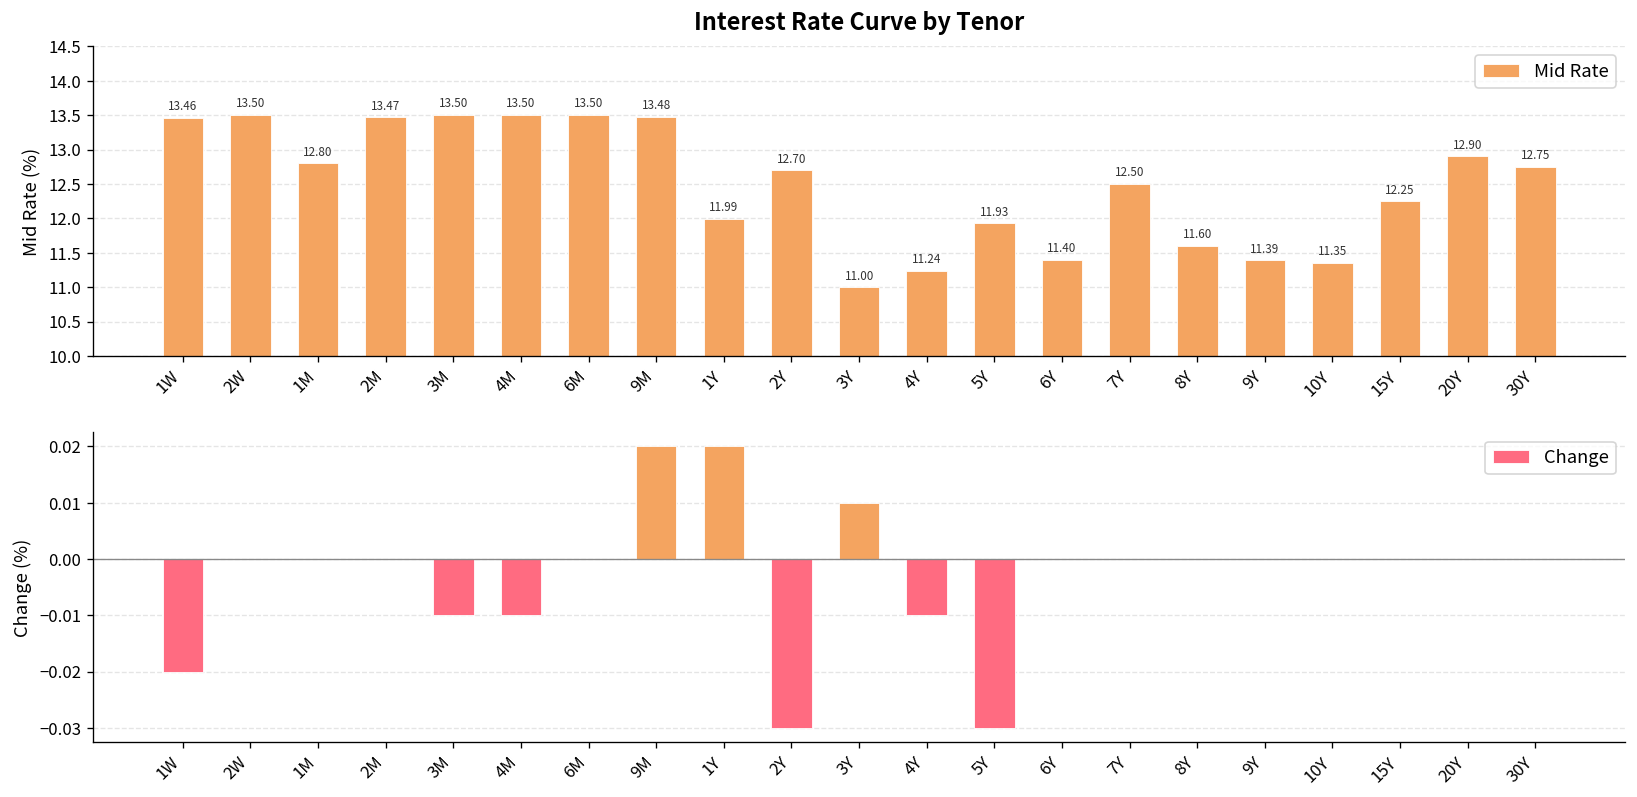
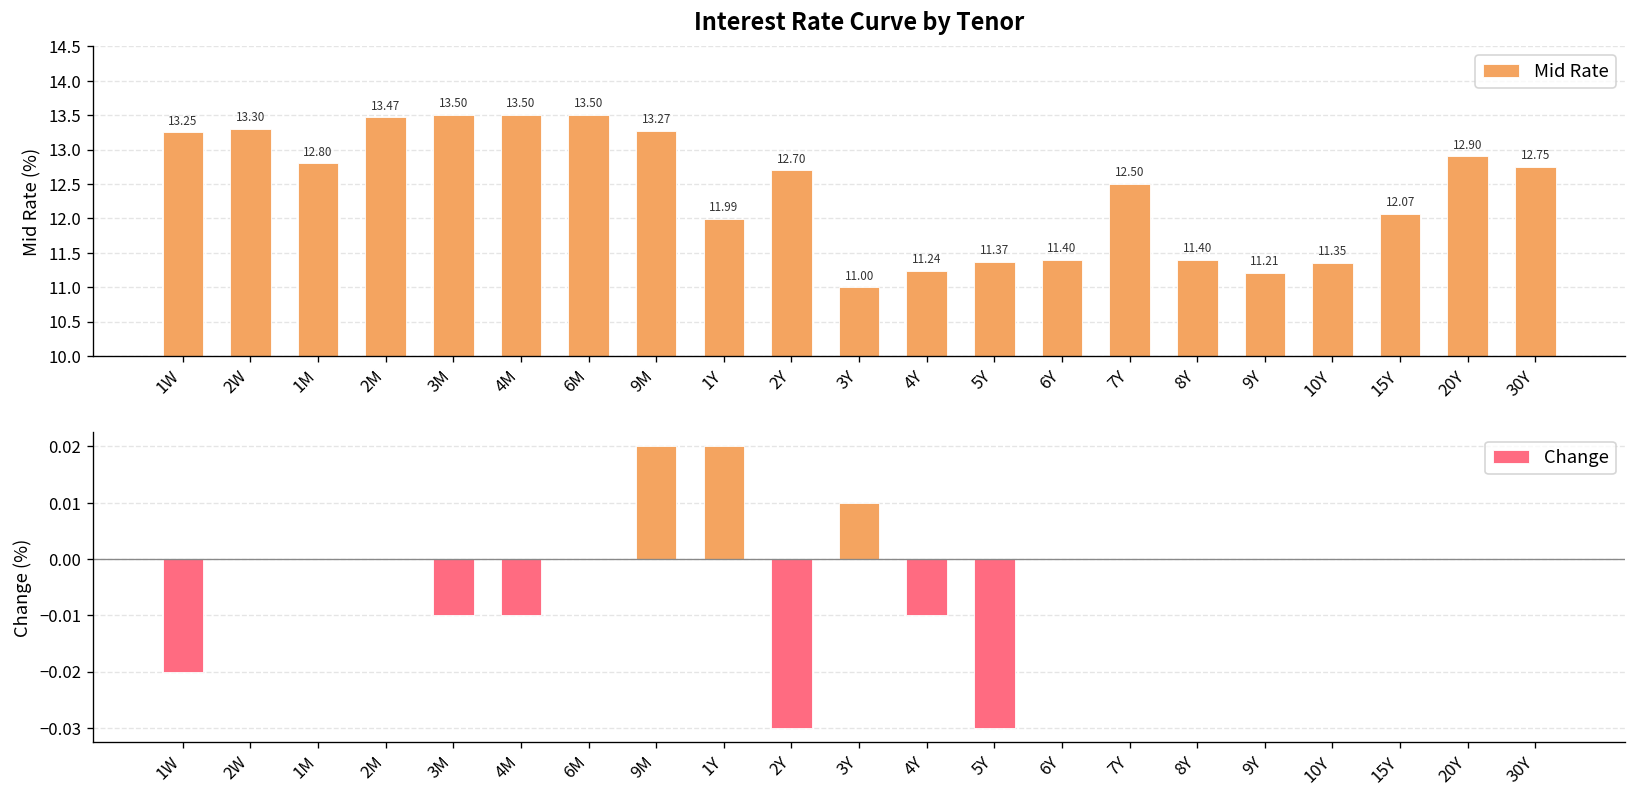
Interest Rate Curve by Tenor, 1W: 13.46 -> 13.25
Interest Rate Curve by Tenor, 2W: 13.50 -> 13.30
Interest Rate Curve by Tenor, 9M: 13.48 -> 13.27
Interest Rate Curve by Tenor, 5Y: 11.93 -> 11.37
Interest Rate Curve by Tenor, 8Y: 11.60 -> 11.40
Interest Rate Curve by Tenor, 9Y: 11.39 -> 11.21
Interest Rate Curve by Tenor, 15Y: 12.25 -> 12.07
